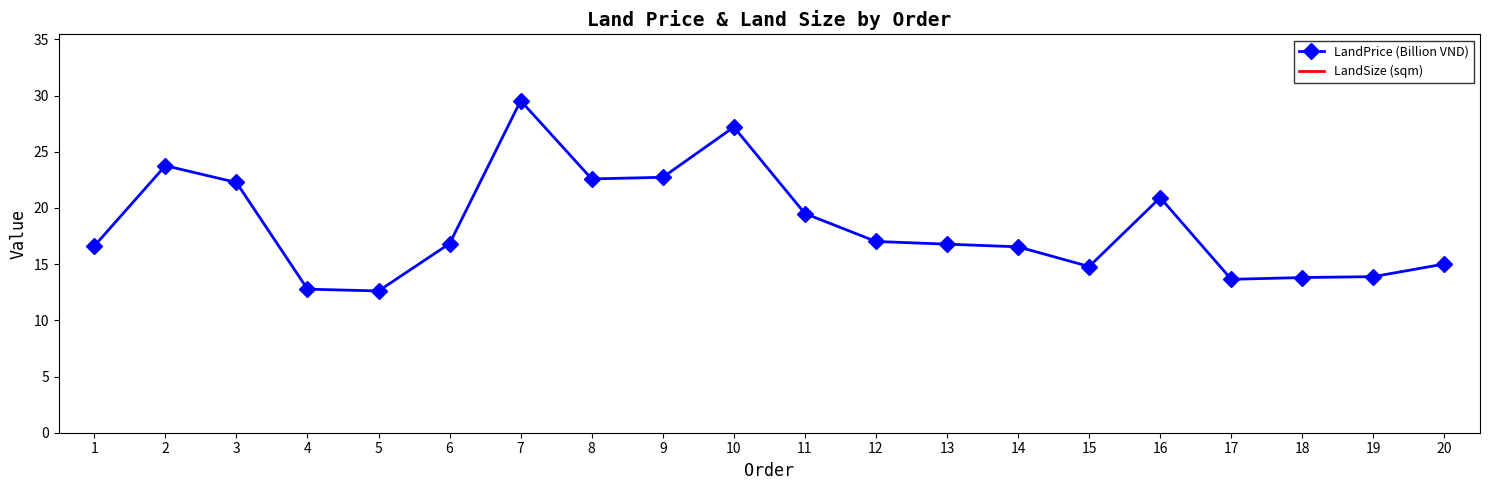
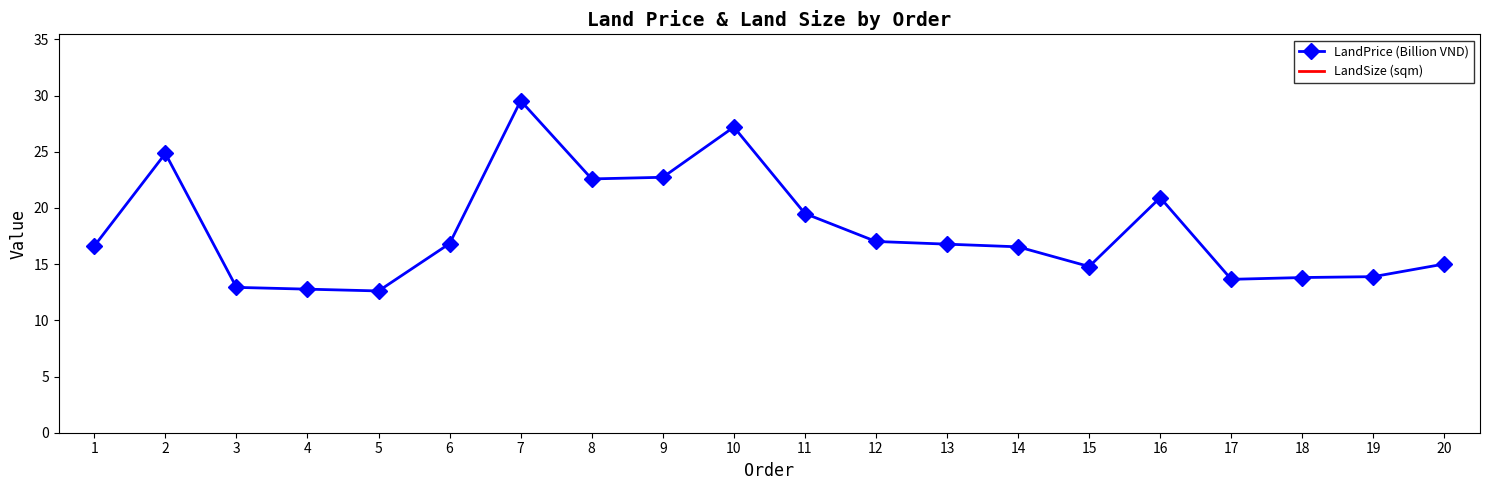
LandPrice (Billion VND), 2: 23.8 -> 24.9
LandPrice (Billion VND), 3: 22.3 -> 12.9
